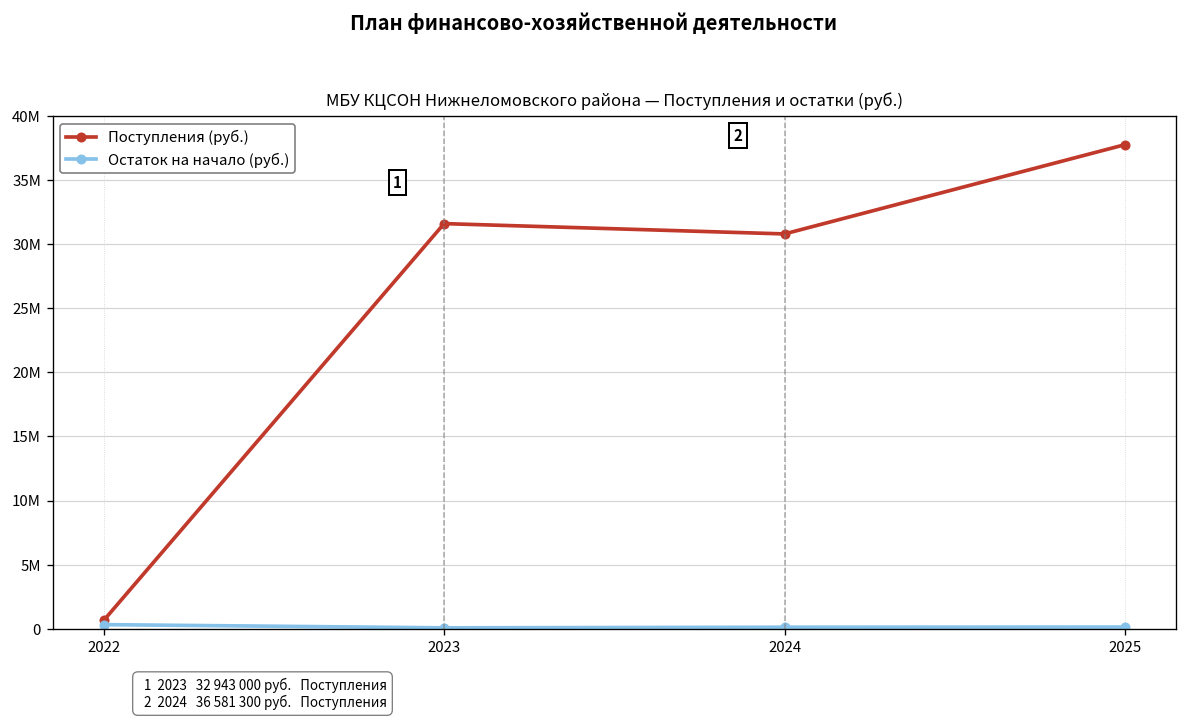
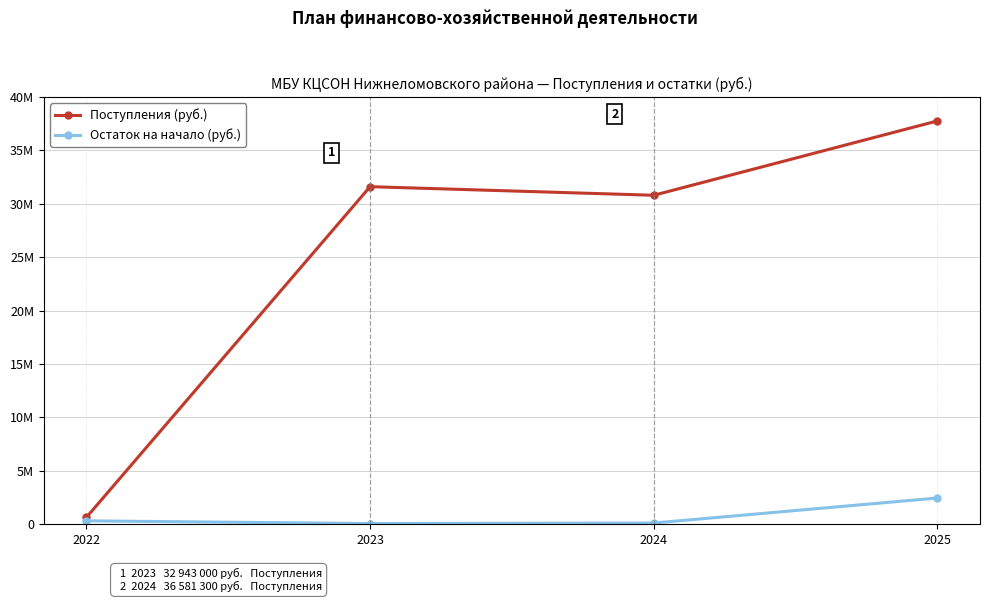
Остаток на начало (руб.), 2025: 100000 -> 2500000
